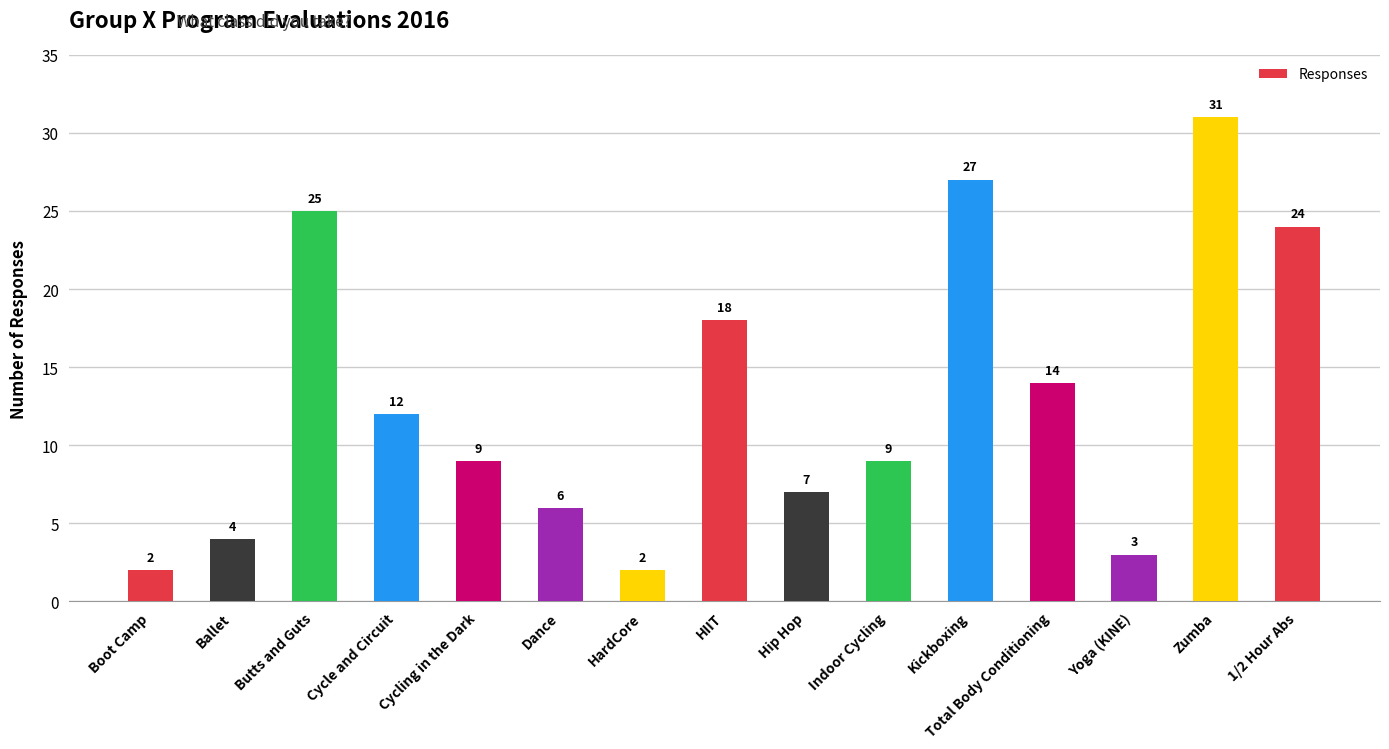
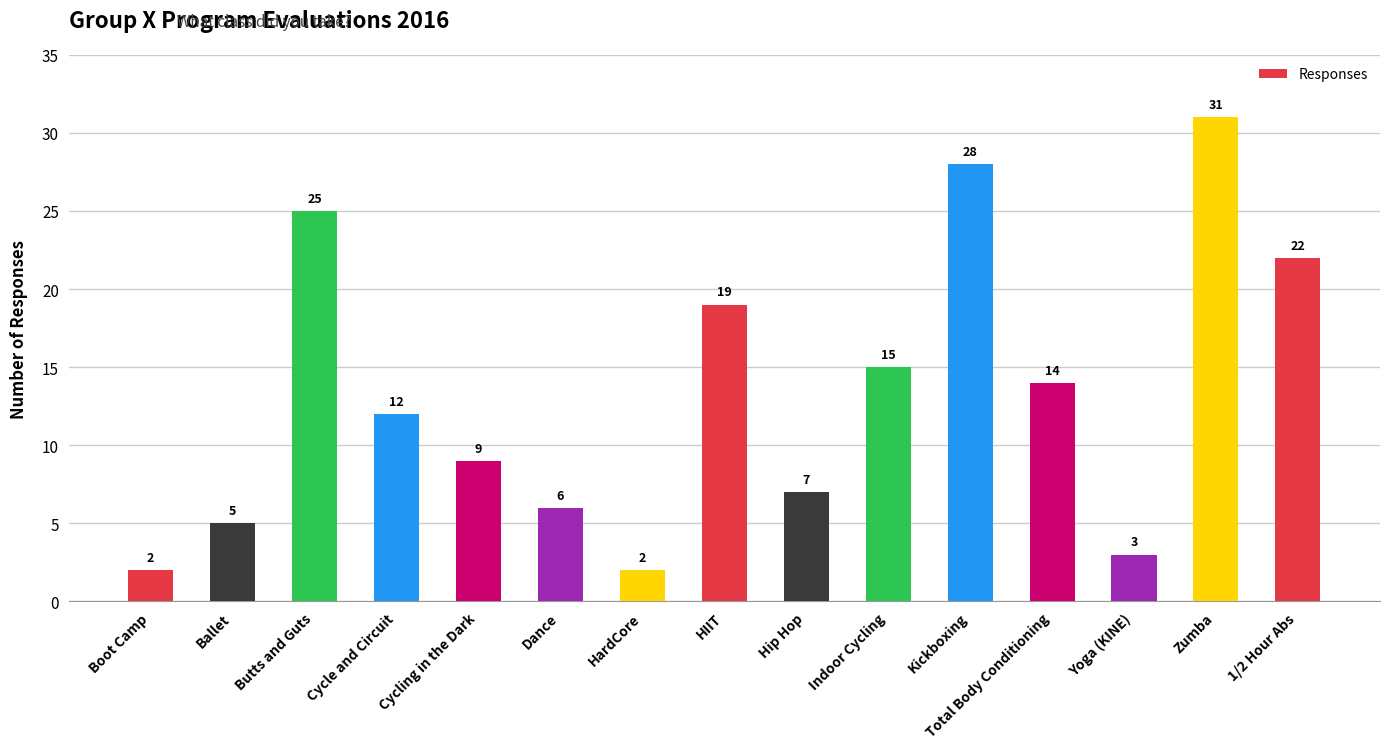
Ballet: 4 -> 5
HIIT: 18 -> 19
Indoor Cycling: 9 -> 15
Kickboxing: 27 -> 28
1/2 Hour Abs: 24 -> 22
